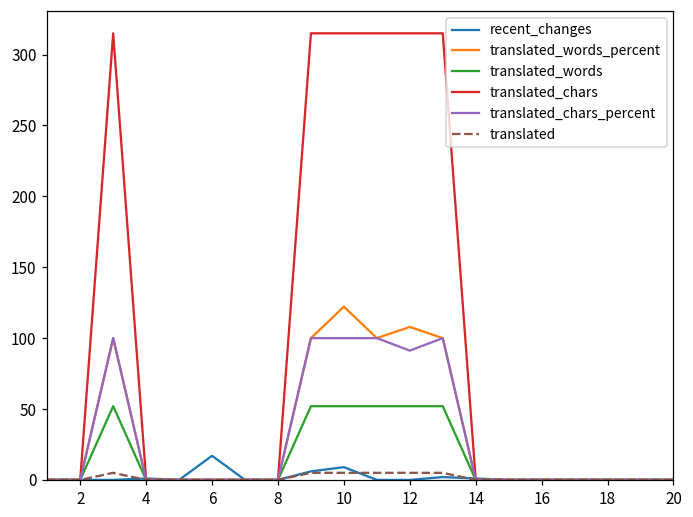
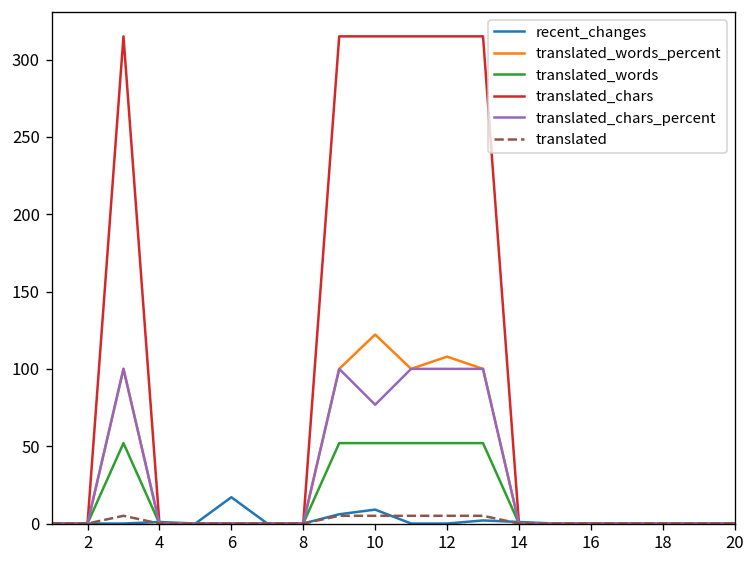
translated_chars_percent, 10: 100 -> 77
translated_chars_percent, 12: 91 -> 100
